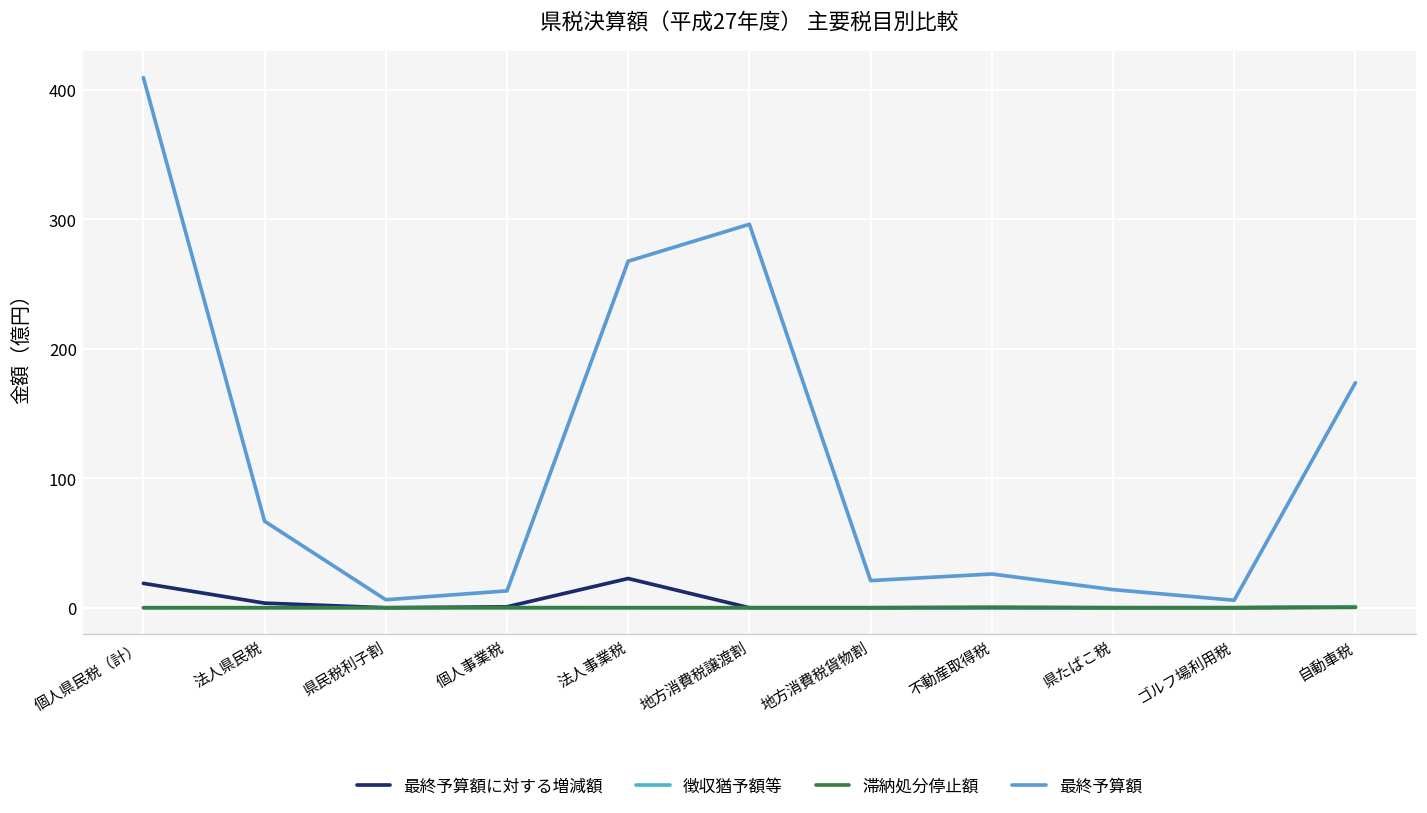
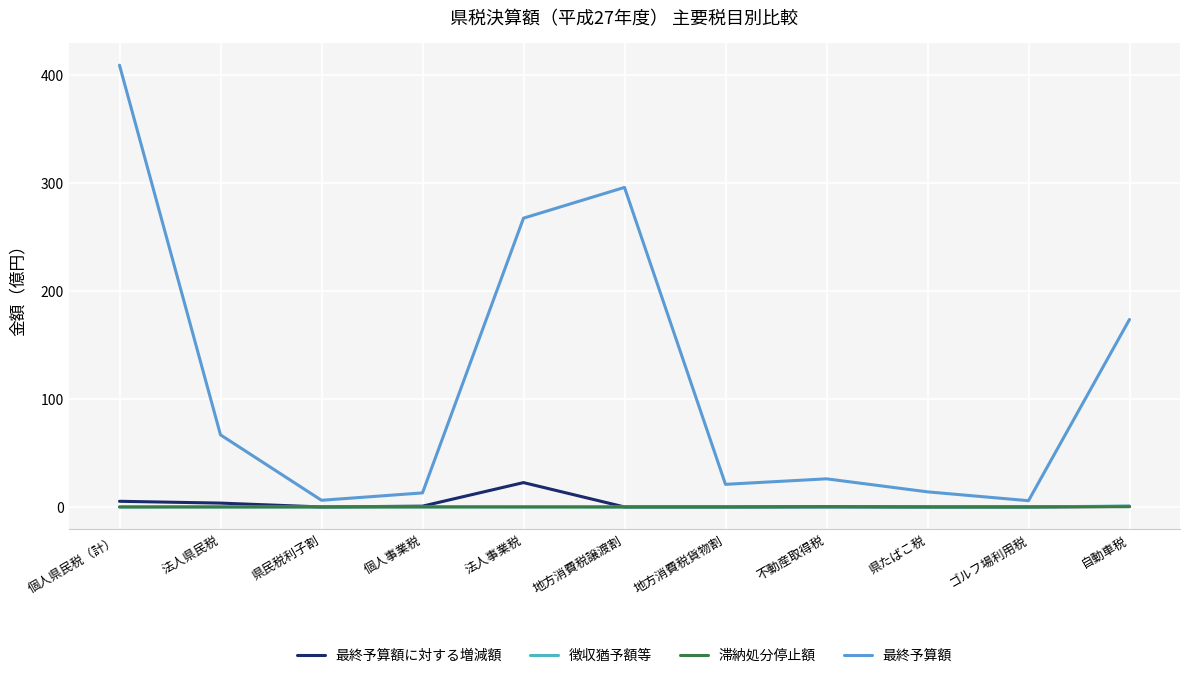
最終予算額に対する増減額, 個人県民税（計）: 19 -> 5
